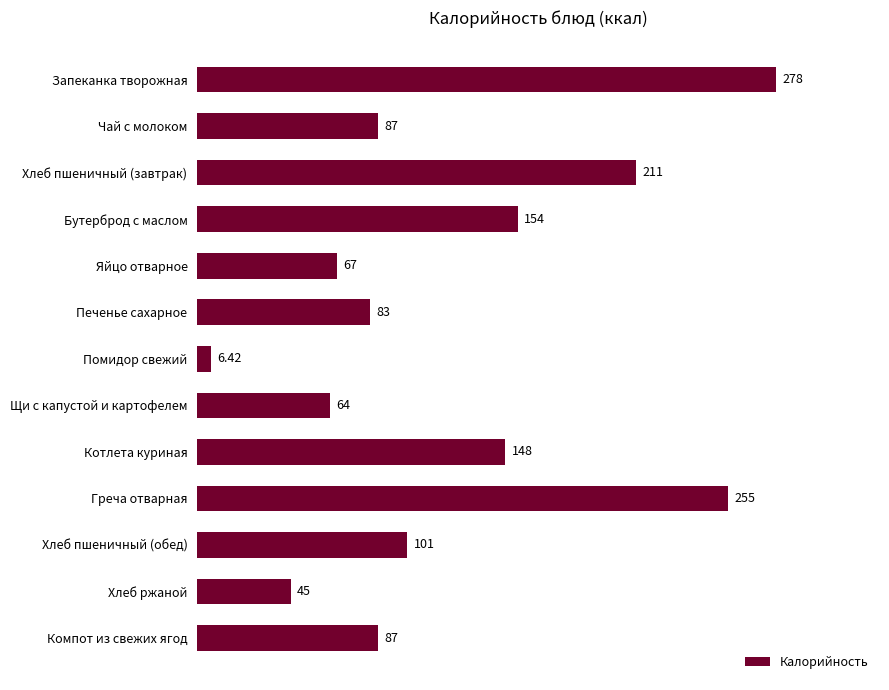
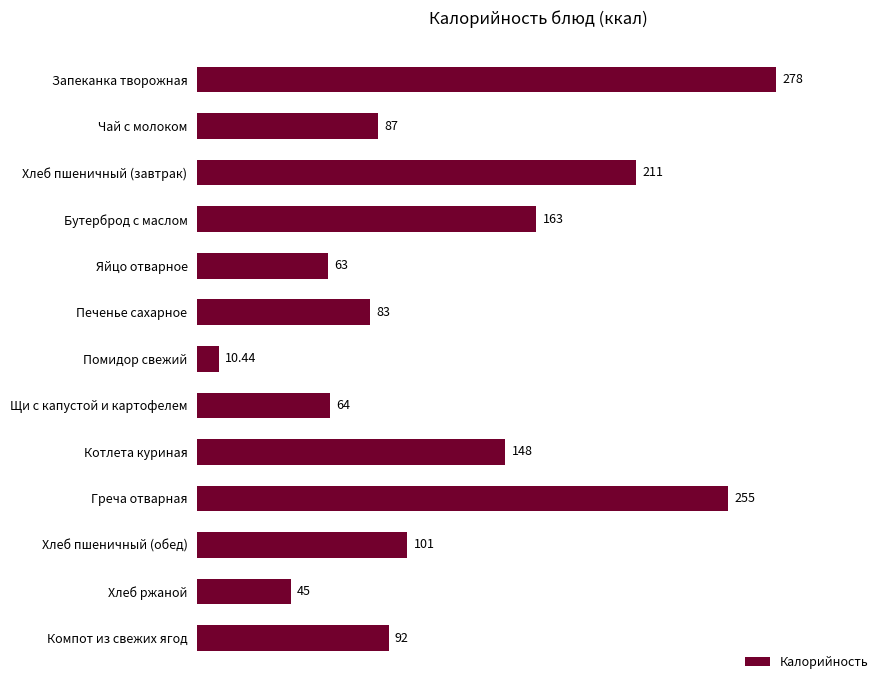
Бутерброд с маслом: 154 -> 163
Яйцо отварное: 67 -> 63
Помидор свежий: 6.42 -> 10.44
Компот из свежих ягод: 87 -> 92
